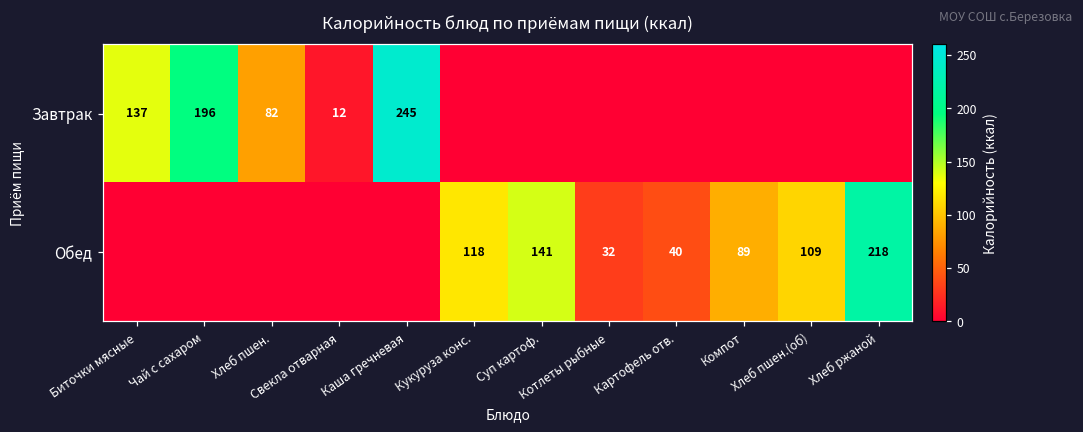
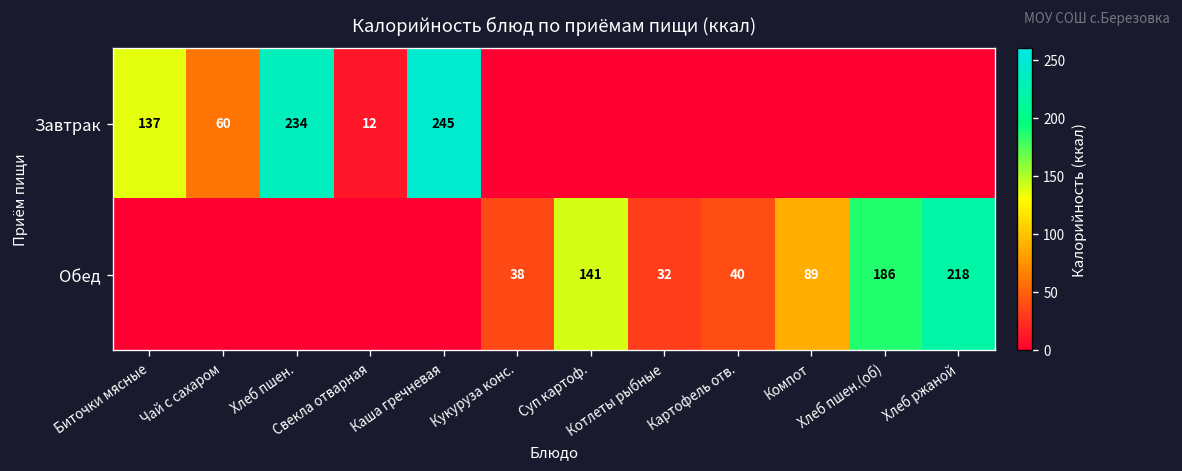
Завтрак, Чай с сахаром: 196 -> 60
Завтрак, Хлеб пшен.: 82 -> 234
Обед, Кукуруза конс.: 118 -> 38
Обед, Хлеб пшен.(об): 109 -> 186
